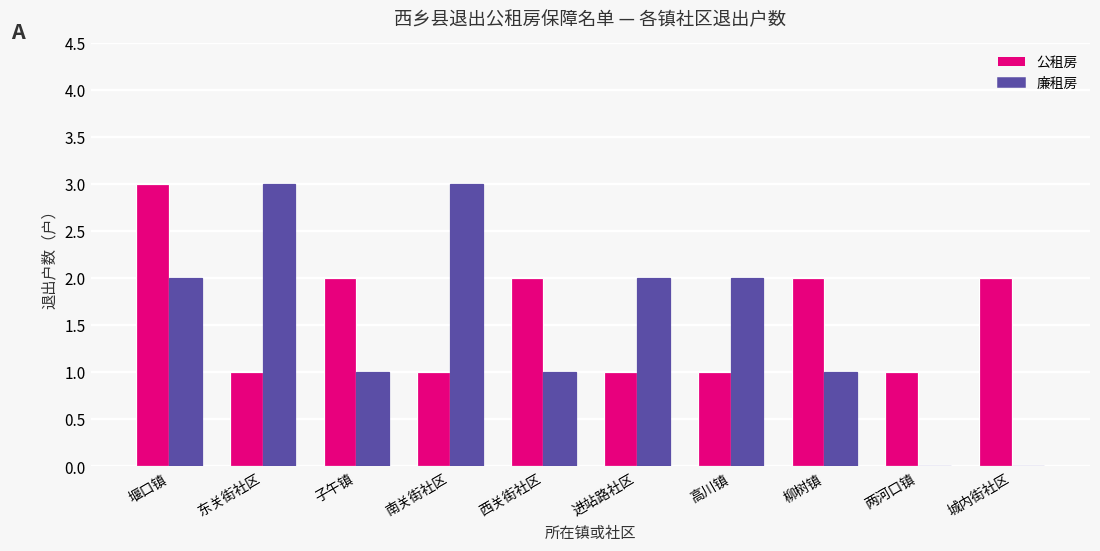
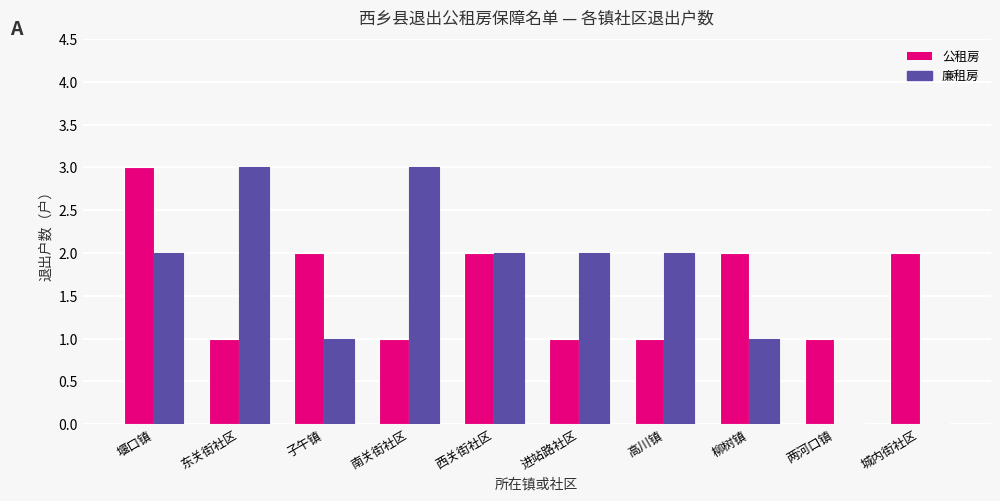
廉租房, 西关街社区: 1 -> 2
